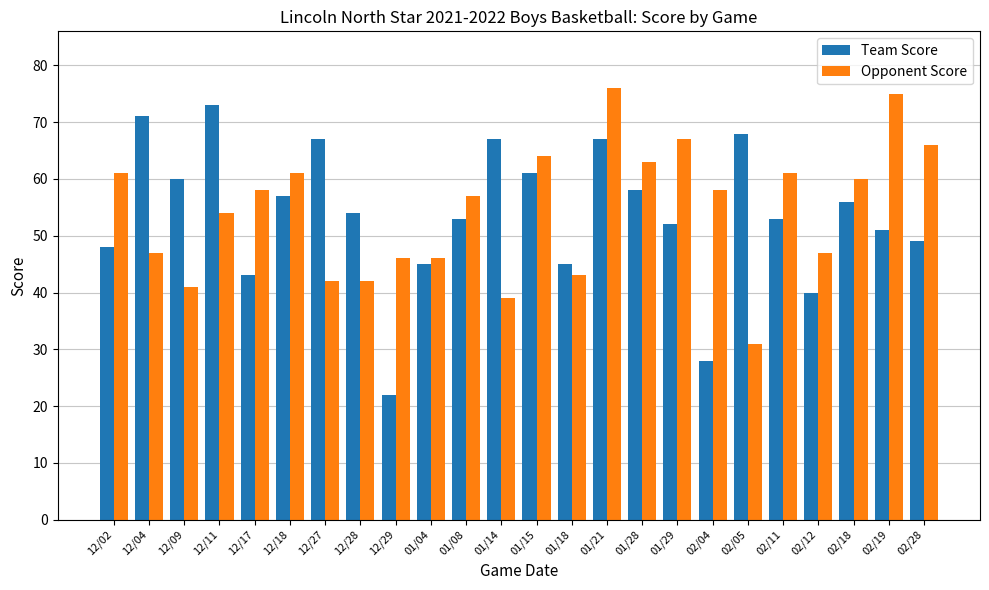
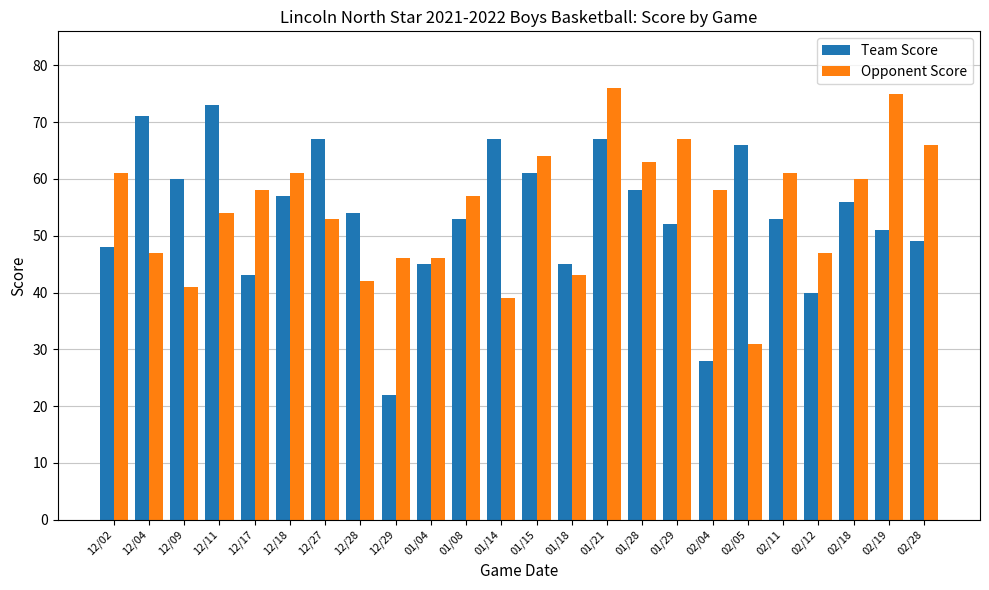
Opponent Score, 12/27: 42 -> 53
Team Score, 02/05: 68 -> 66
